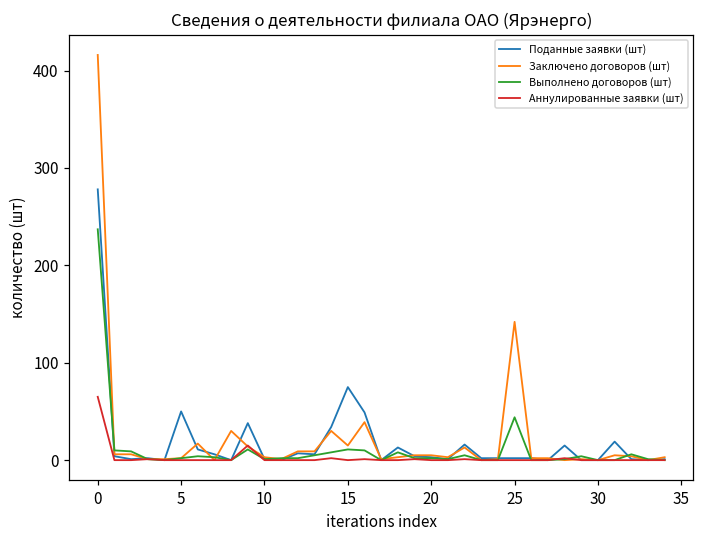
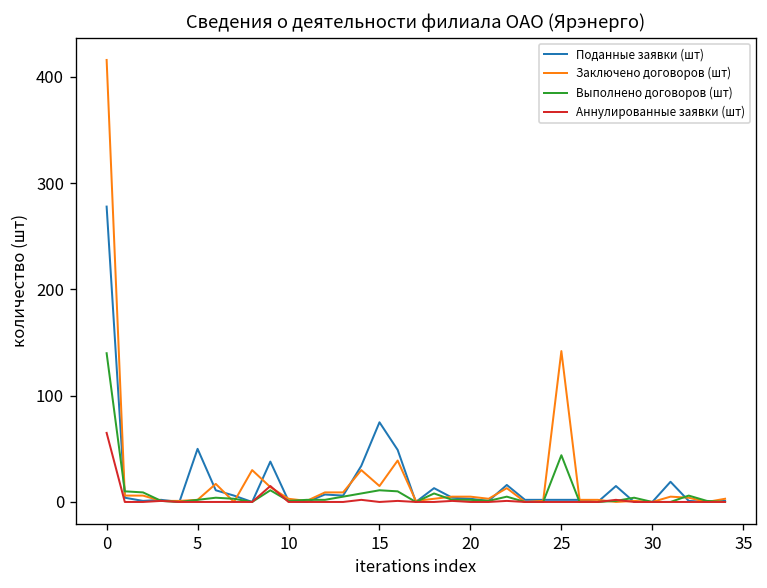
Выполнено договоров (шт), 0: 240 -> 140
